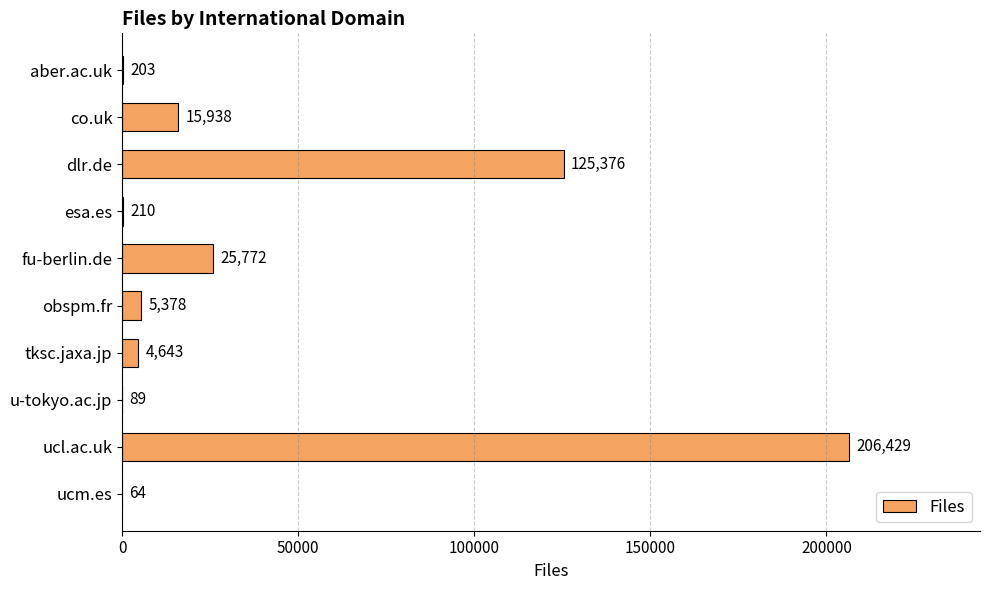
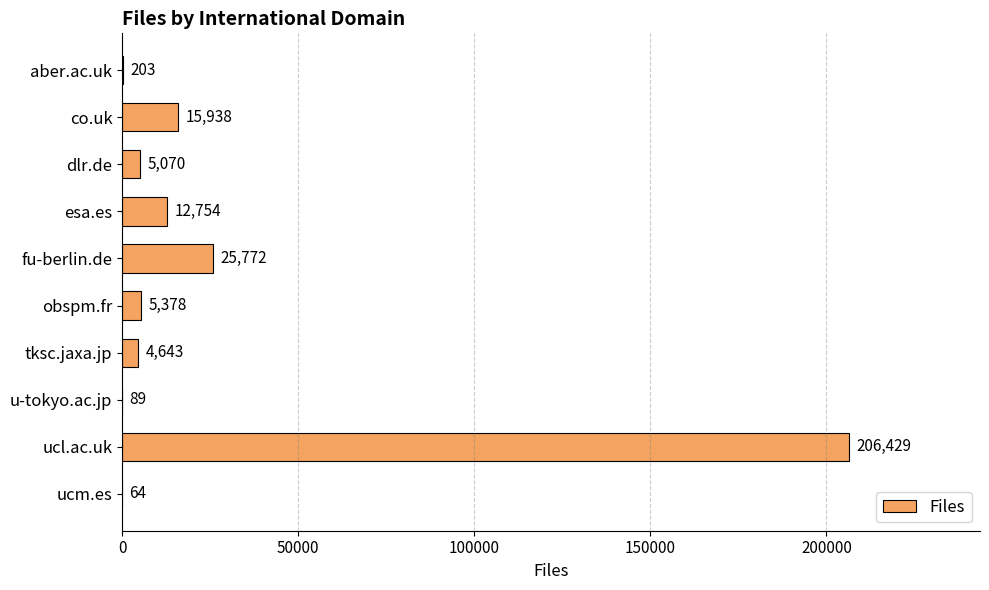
dlr.de: 125,376 -> 5,070
esa.es: 210 -> 12,754
